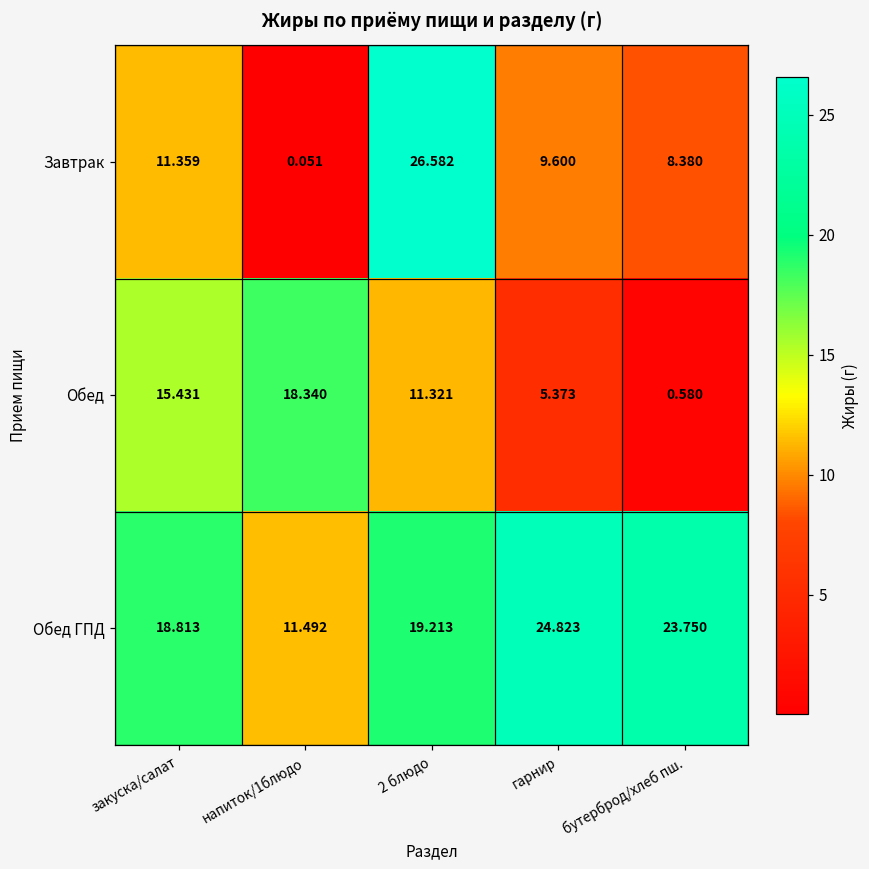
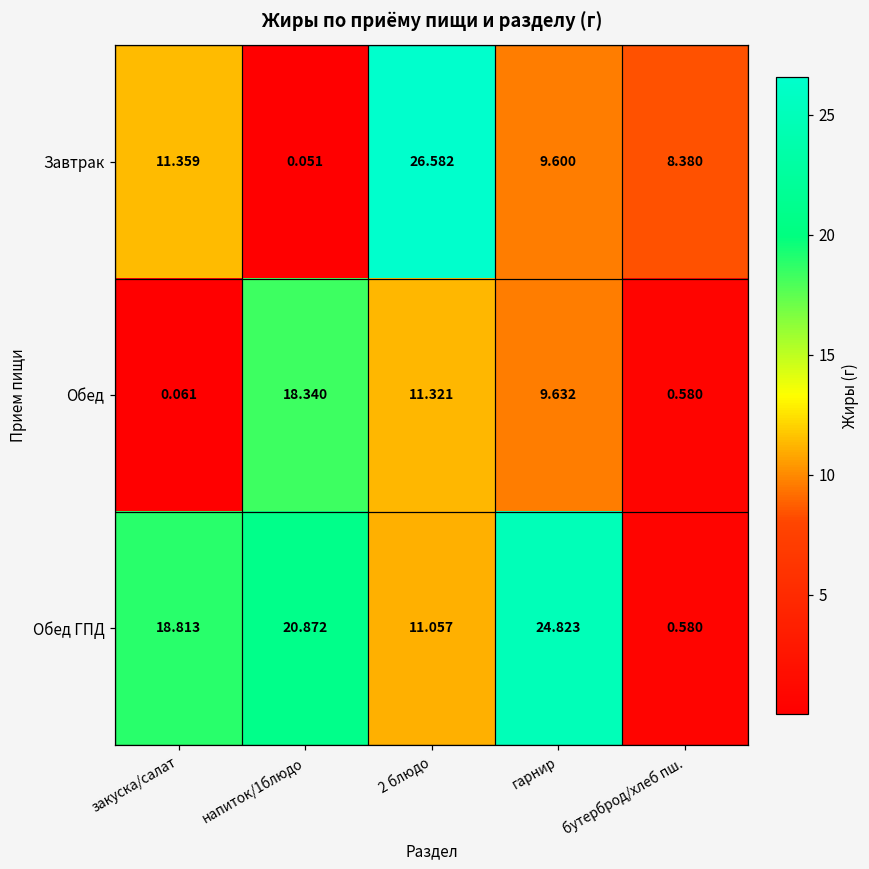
Обед, закуска/салат: 15.431 -> 0.061
Обед, гарнир: 5.373 -> 9.632
Обед ГПД, напиток/1блюдо: 11.492 -> 20.872
Обед ГПД, 2 блюдо: 19.213 -> 11.057
Обед ГПД, бутерброд/хлеб пш.: 23.750 -> 0.580
